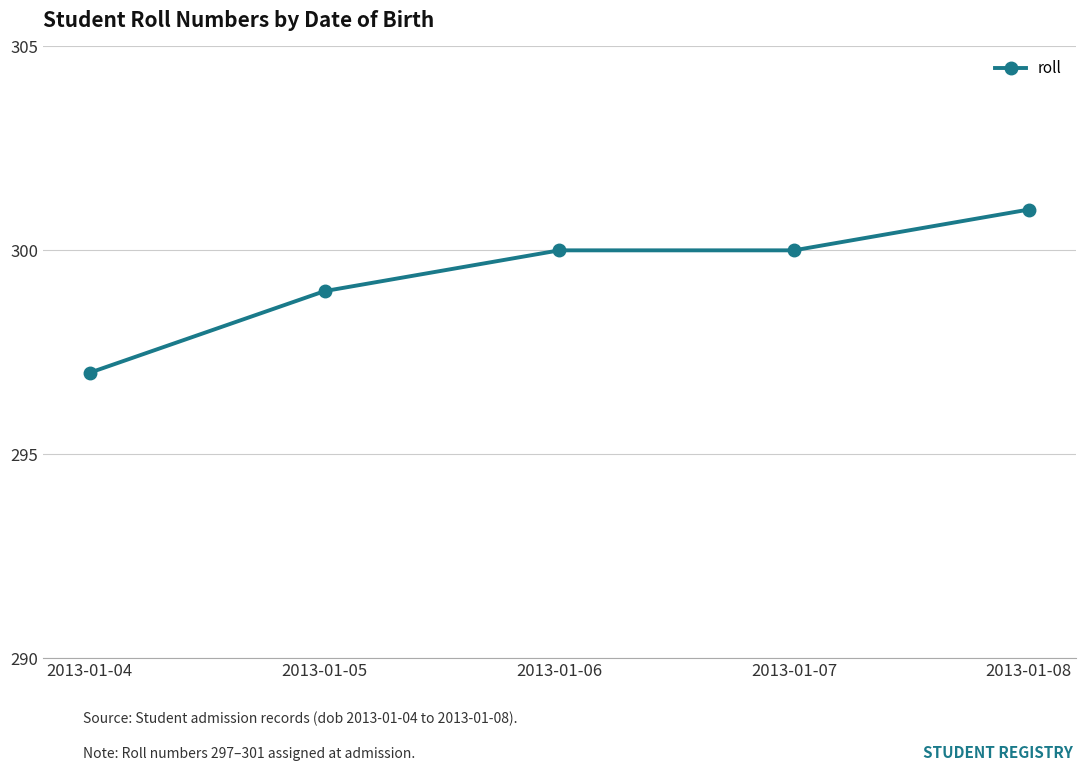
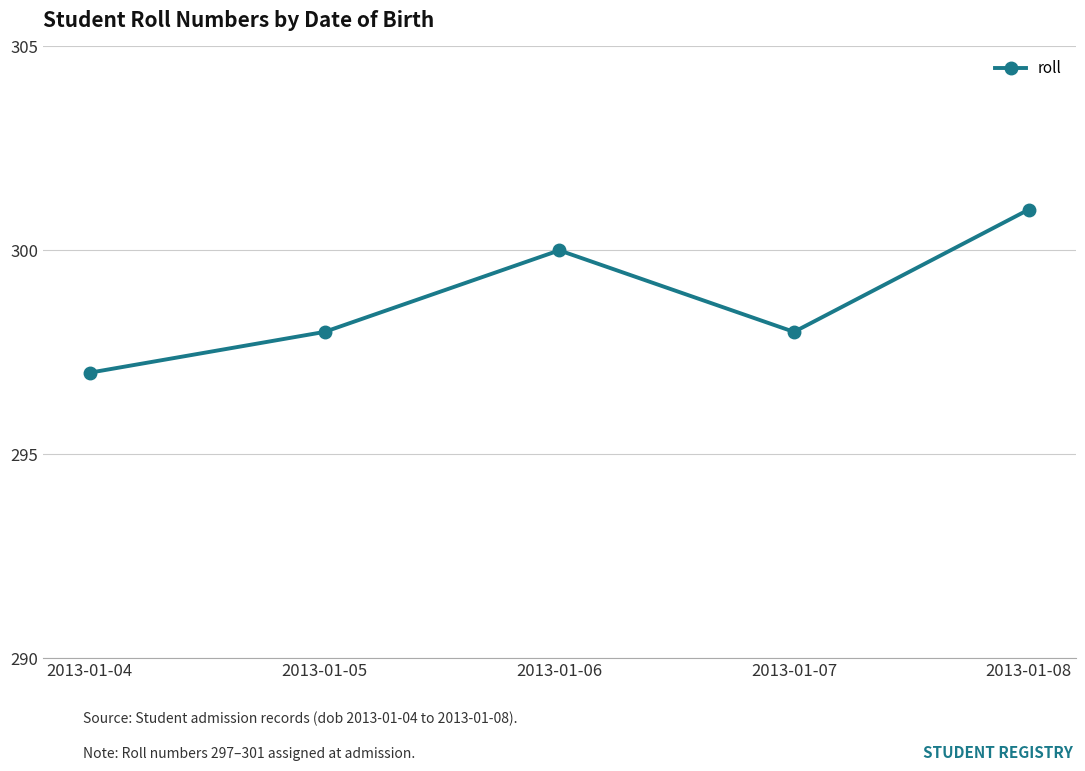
2013-01-05: 299 -> 298
2013-01-07: 300 -> 298
